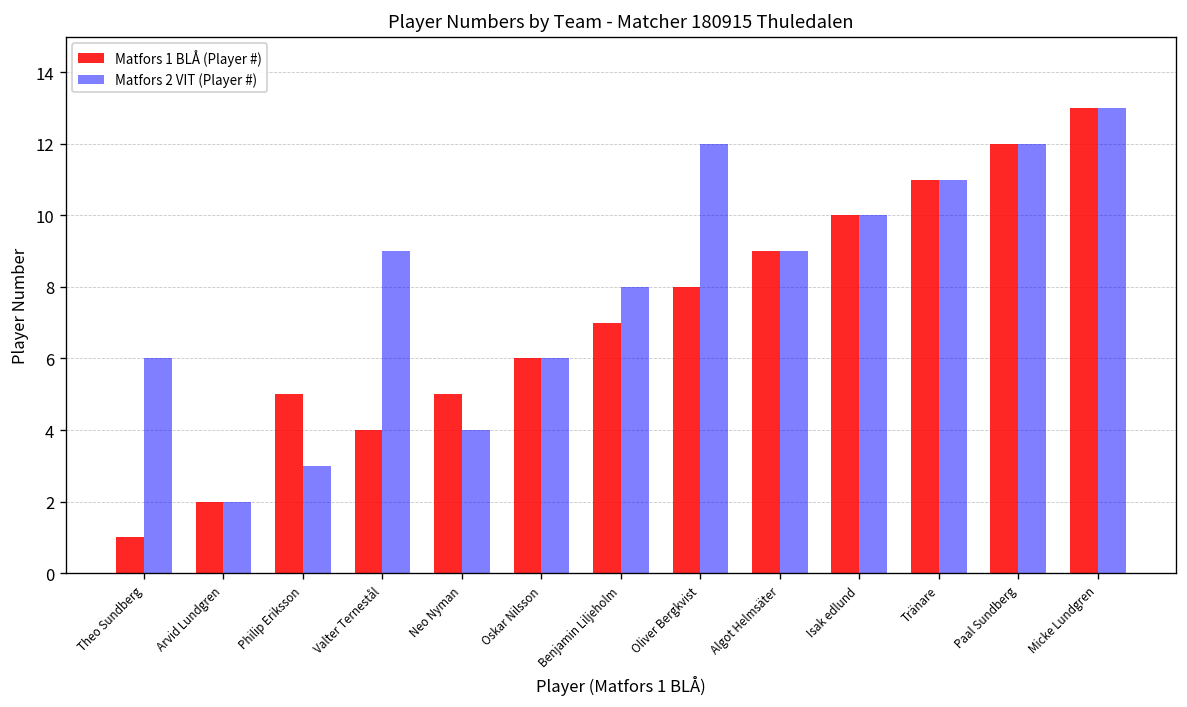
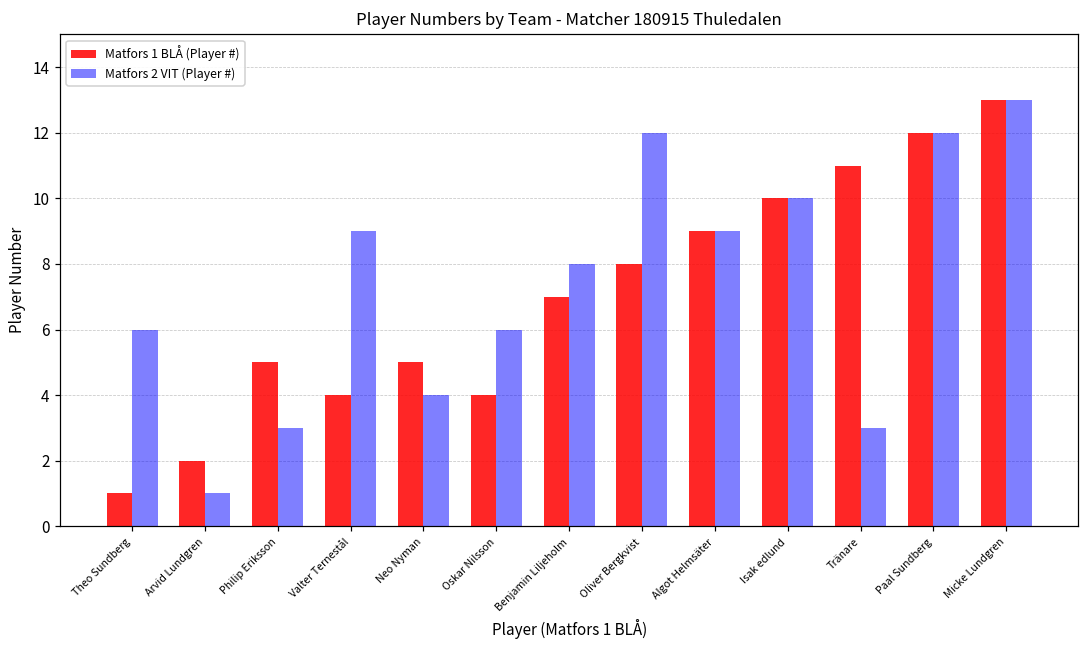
Matfors 2 VIT (Player #), Arvid Lundgren: 2 -> 1
Matfors 1 BLÅ (Player #), Oskar Nilsson: 6 -> 4
Matfors 2 VIT (Player #), Tränare: 11 -> 3
